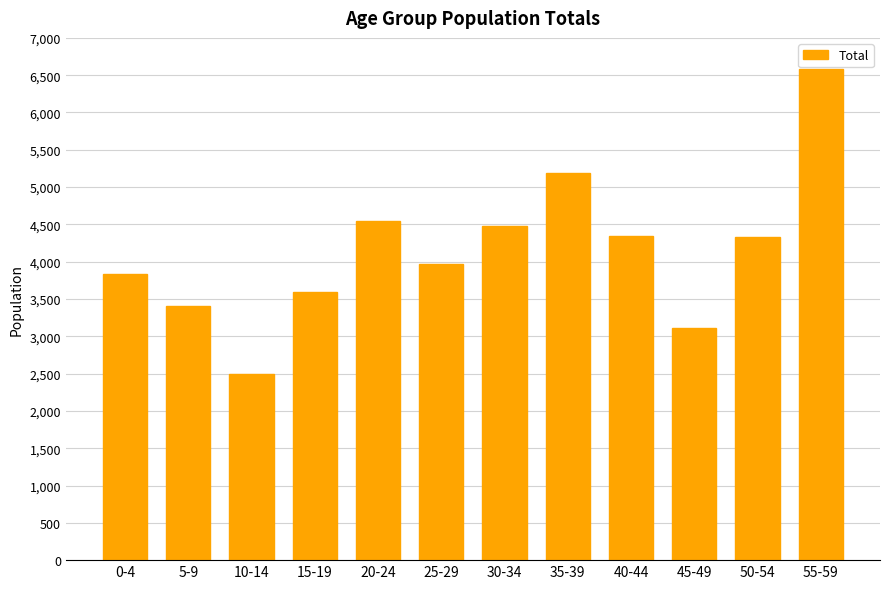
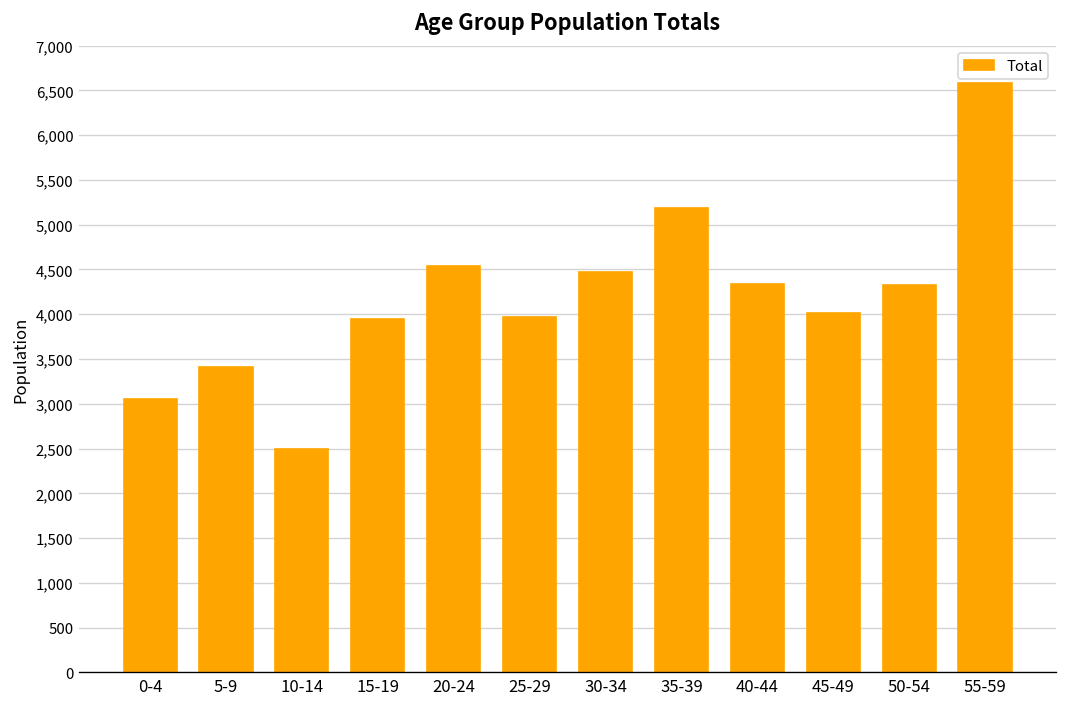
0-4: 3,800 -> 3,100
15-19: 3,600 -> 4,000
45-49: 3,100 -> 4,000
